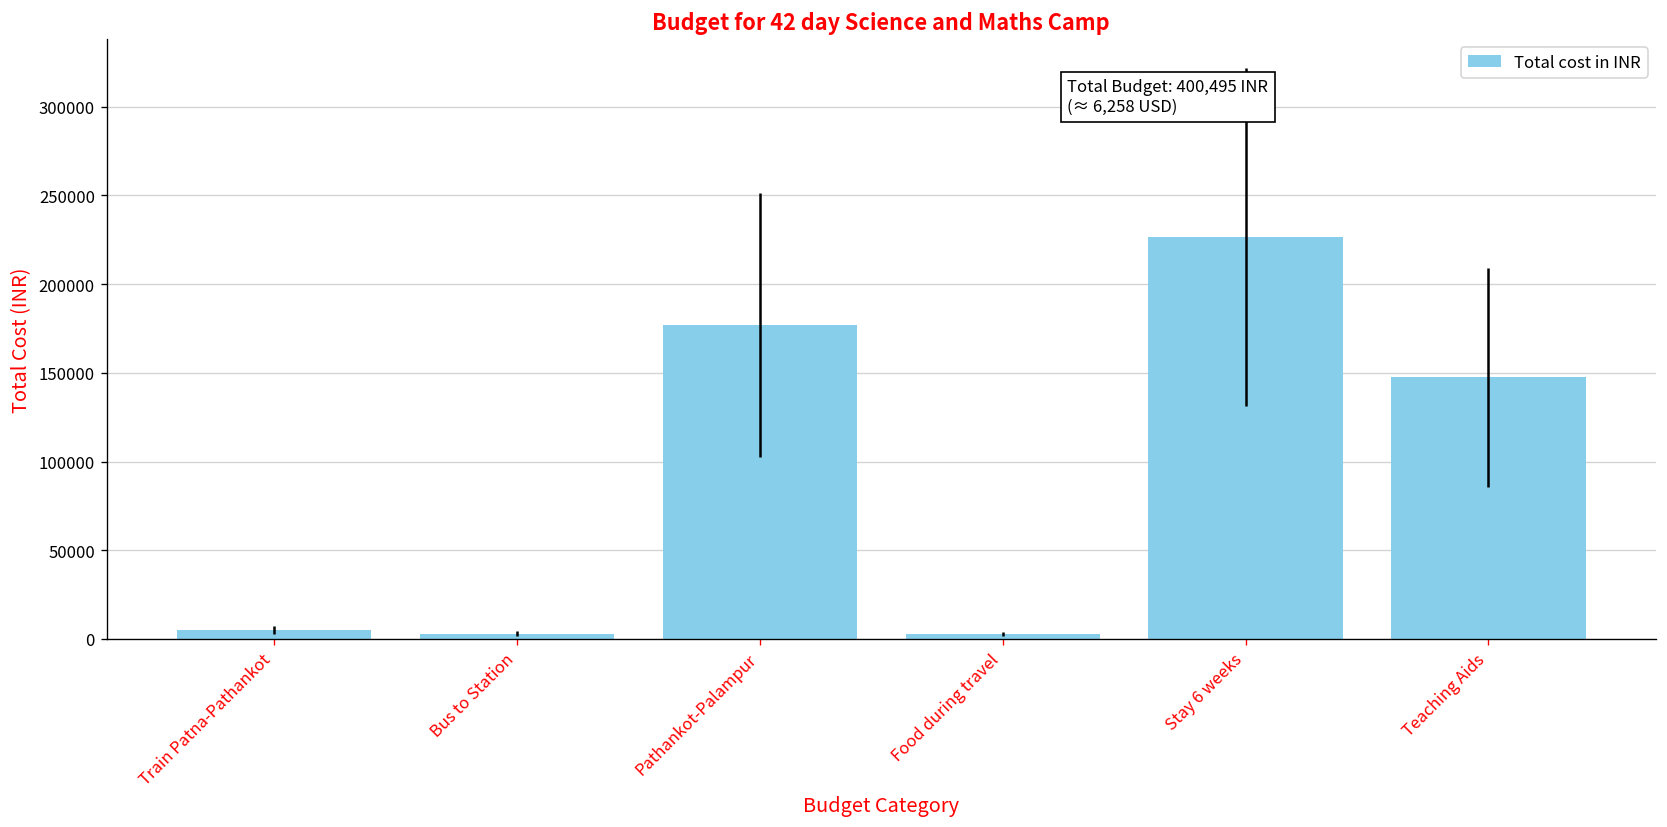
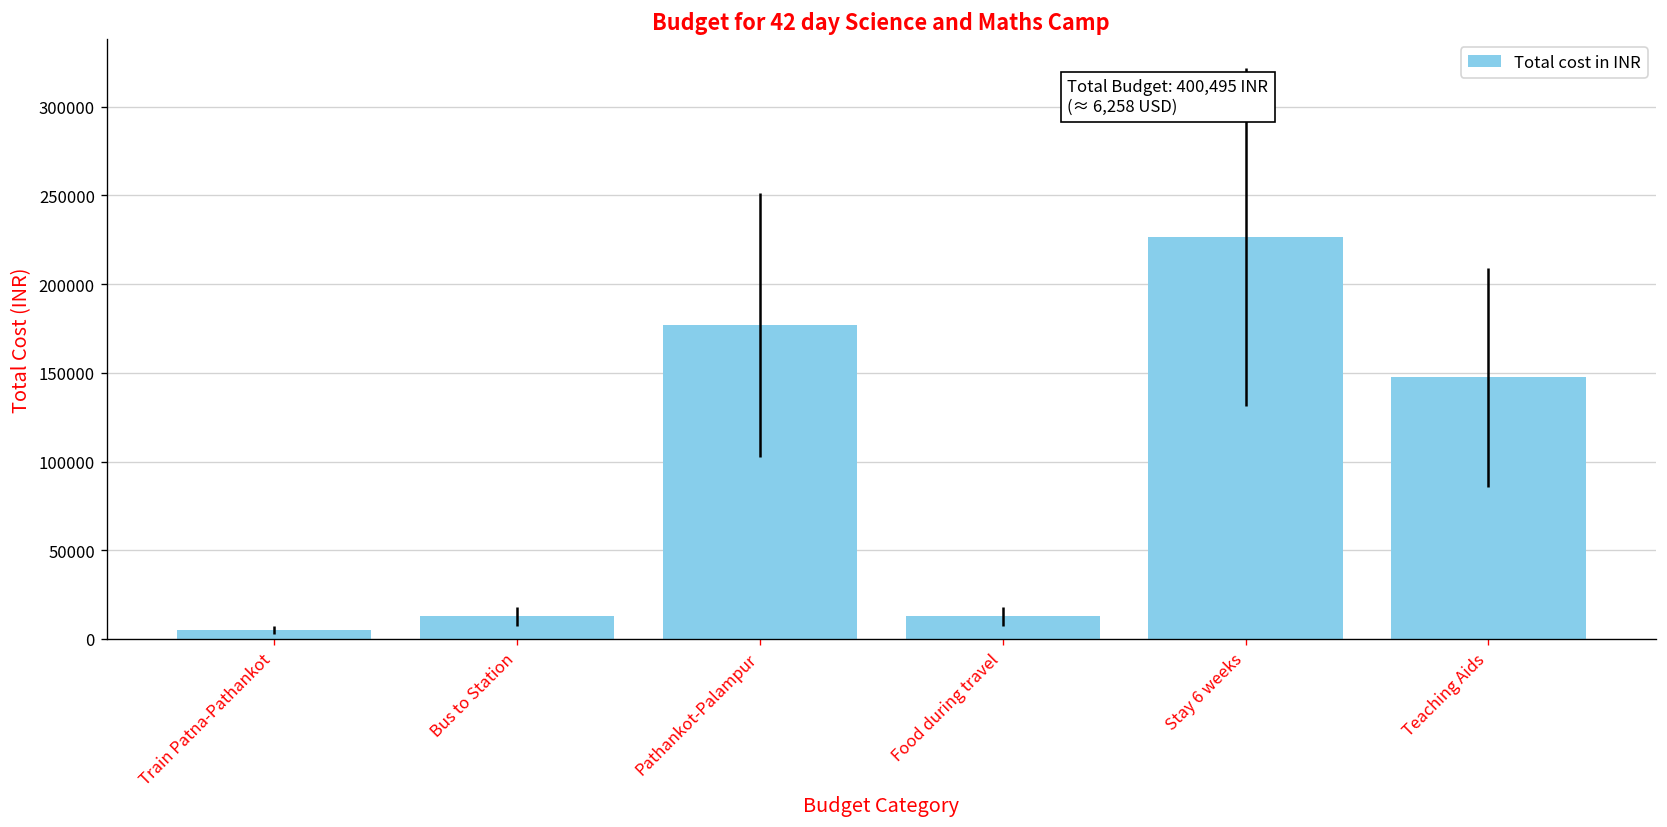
Bus to Station: 3000 -> 13000
Food during travel: 3000 -> 13000
